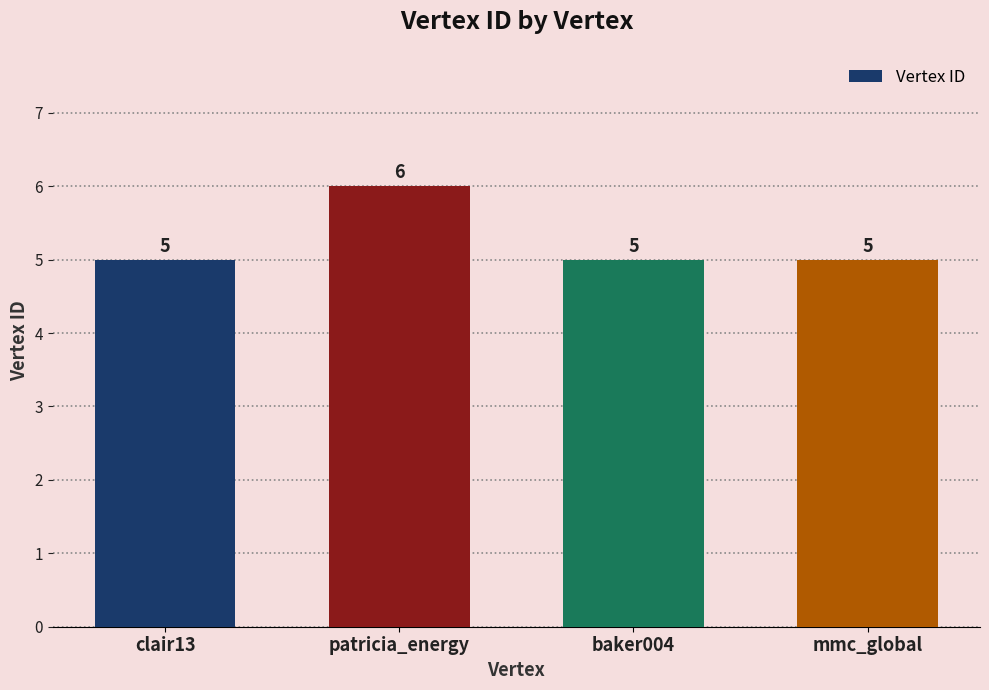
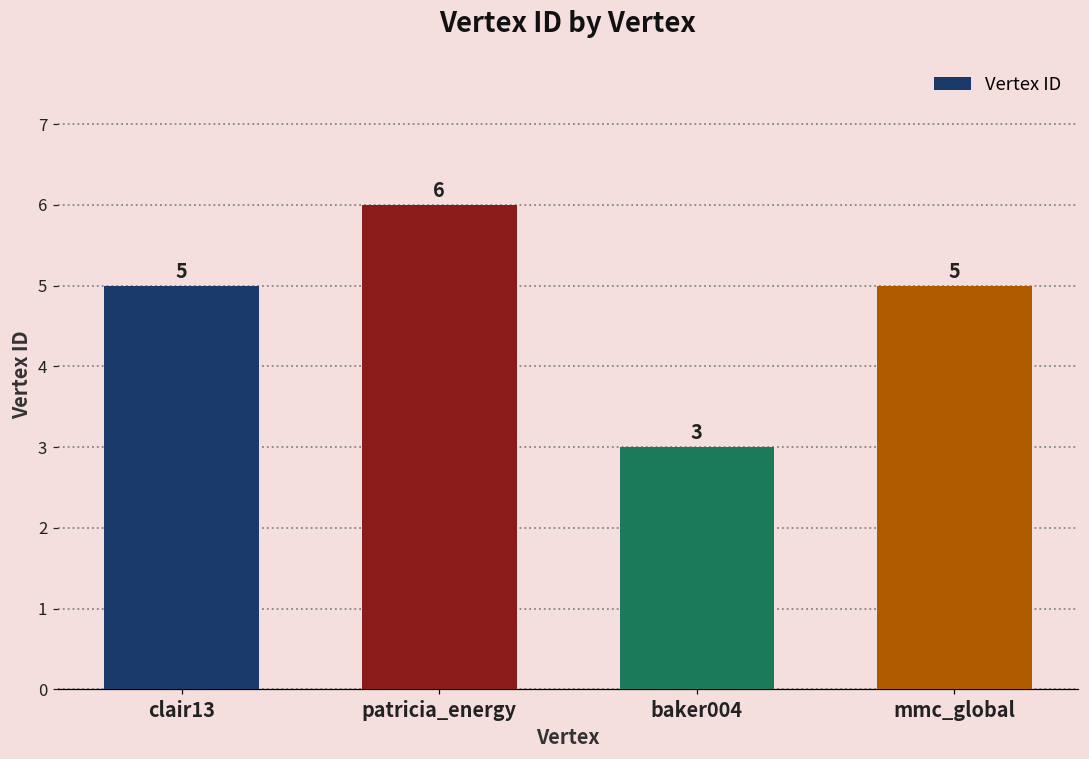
baker004: 5 -> 3
